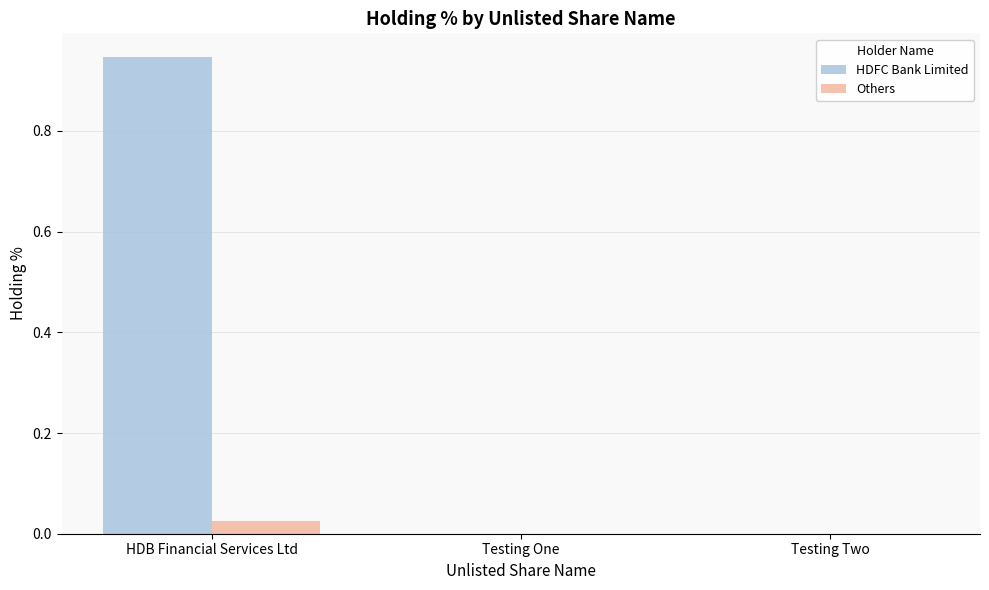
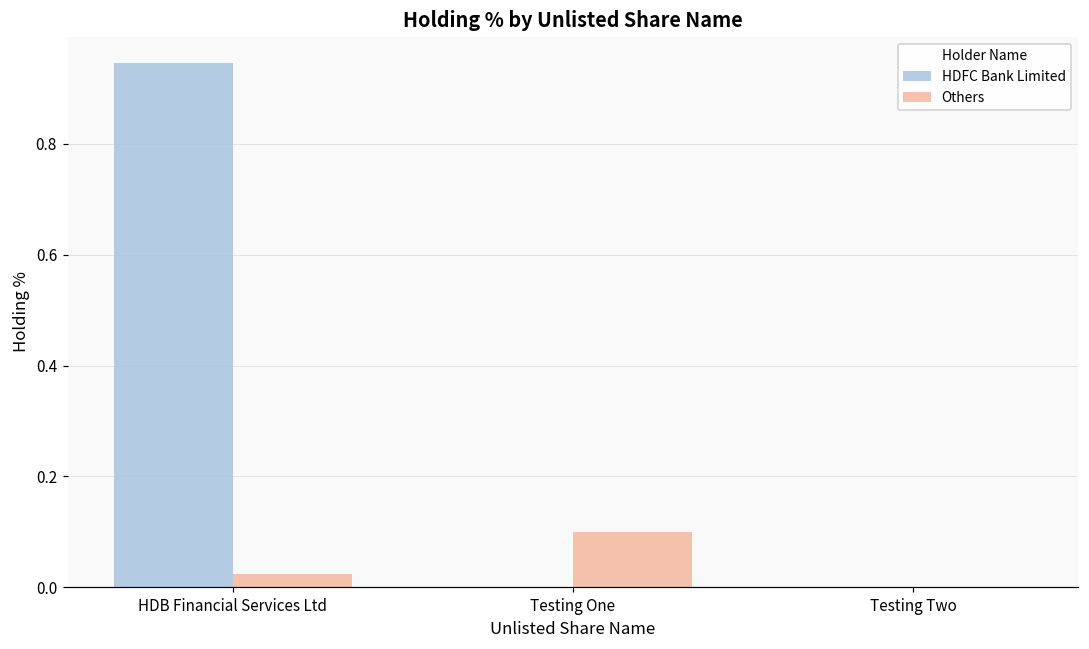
Others, Testing One: 0.0 -> 0.1
